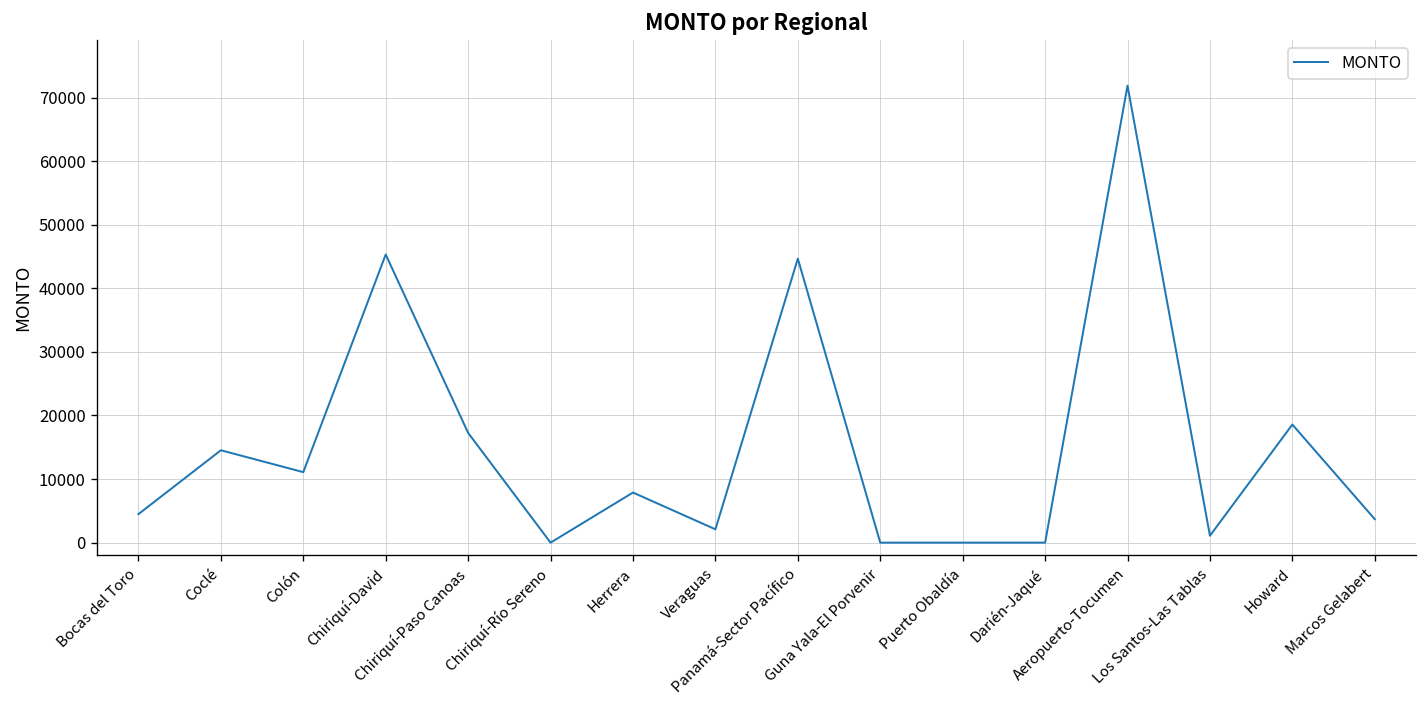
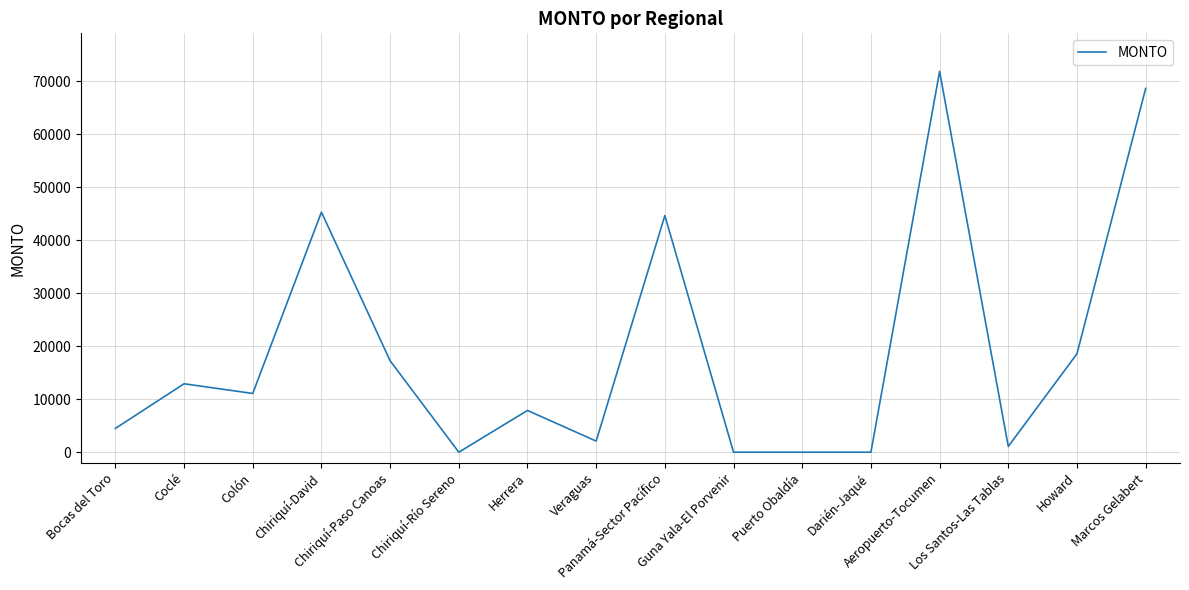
Coclé: 15000 -> 13000
Marcos Gelabert: 4000 -> 69000
